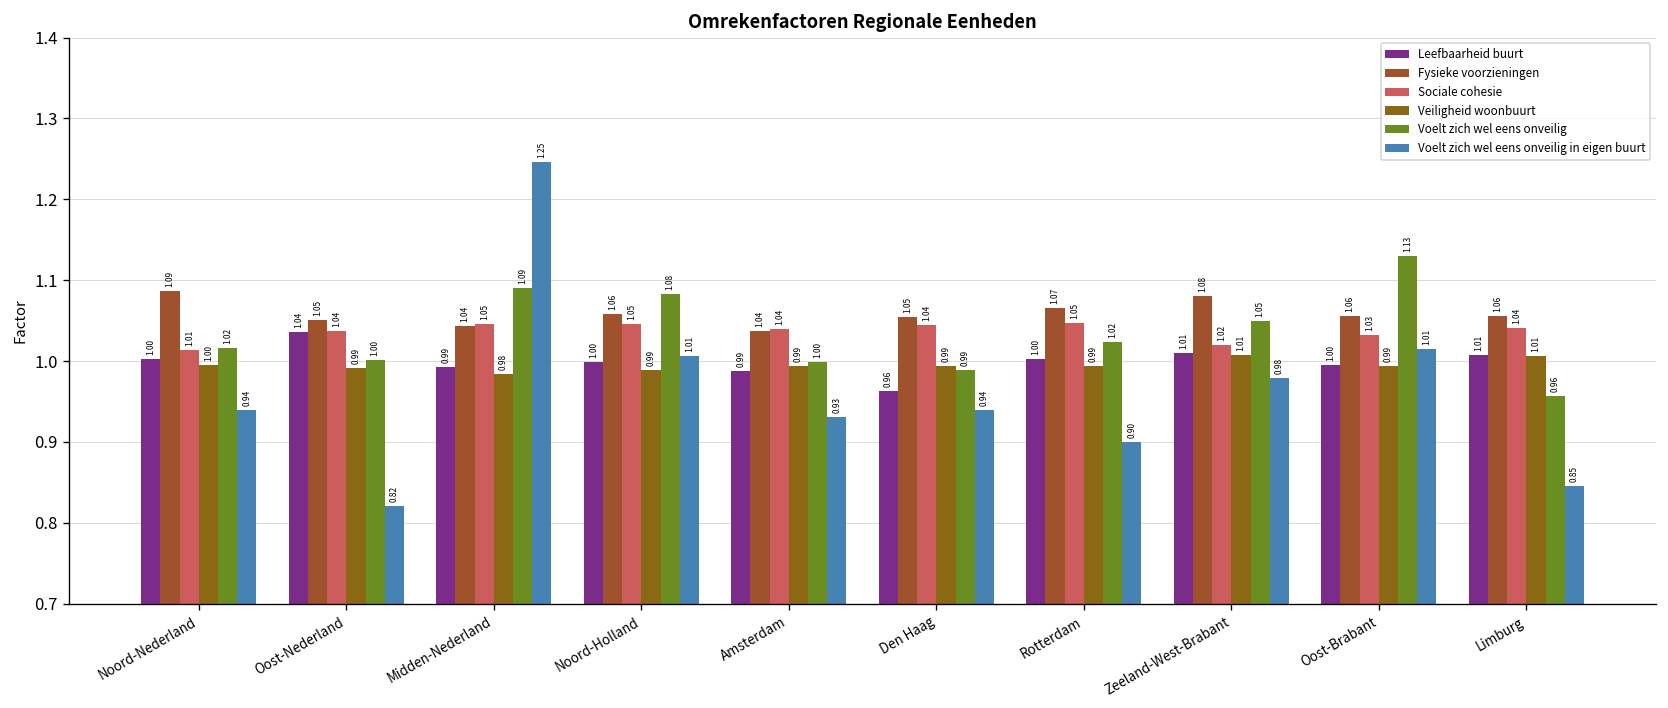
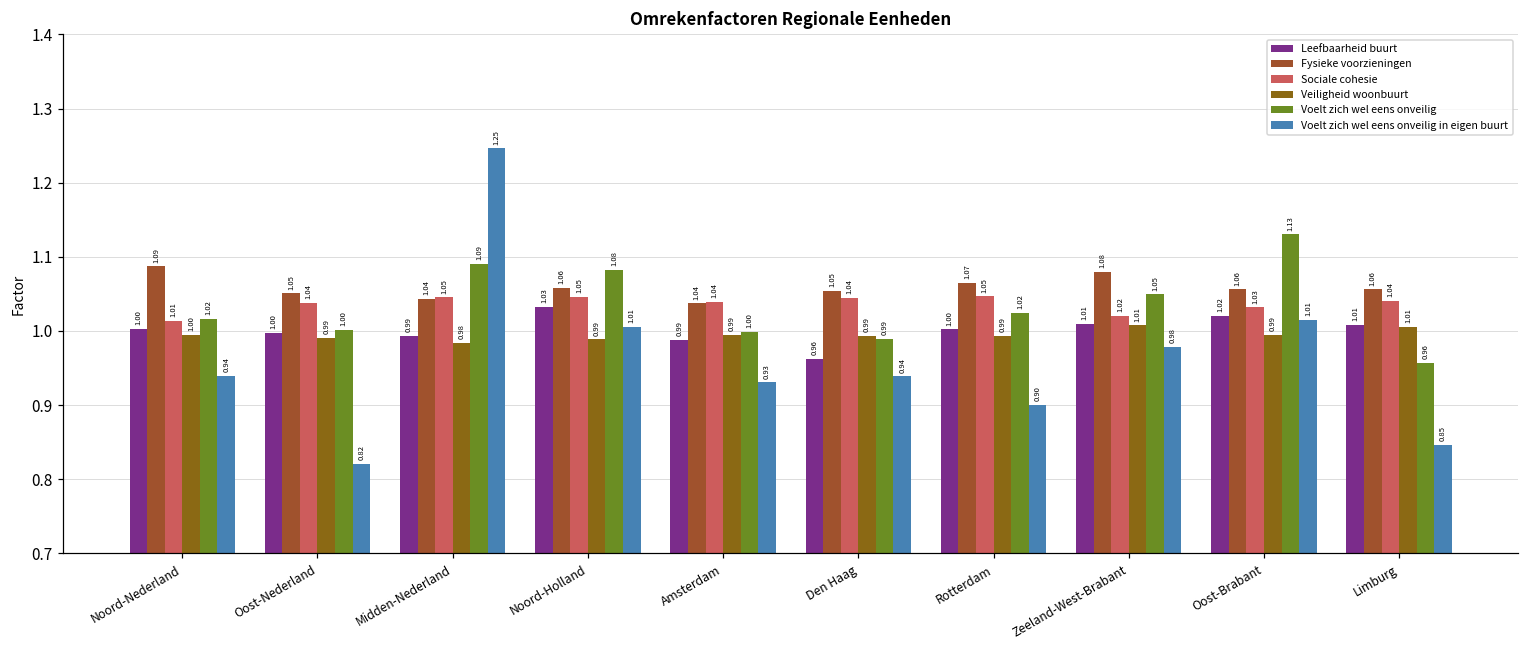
Leefbaarheid buurt, Oost-Nederland: 1.04 -> 1.00
Leefbaarheid buurt, Noord-Holland: 1.00 -> 1.03
Leefbaarheid buurt, Oost-Brabant: 1.00 -> 1.02
